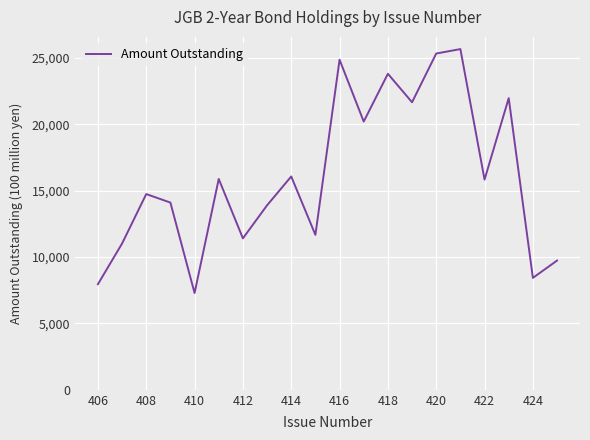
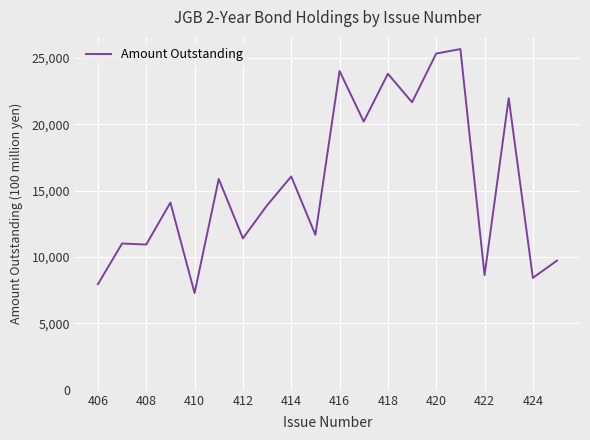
408: 14,700 -> 10,900
416: 24,900 -> 24,000
422: 15,800 -> 8,600
